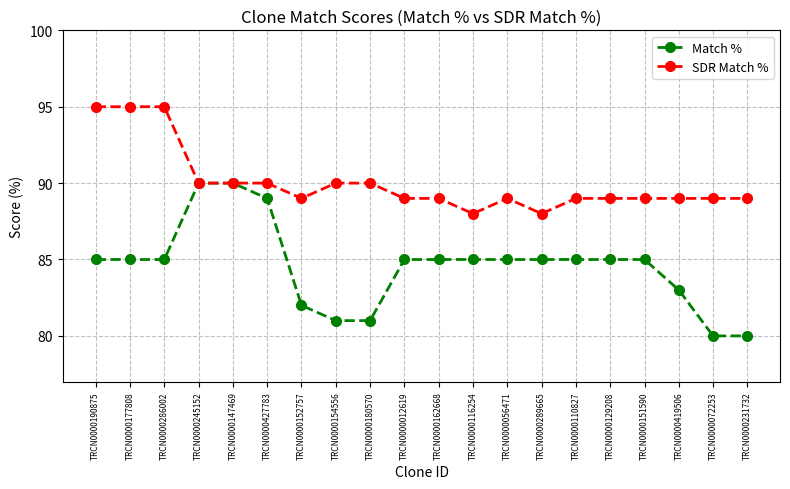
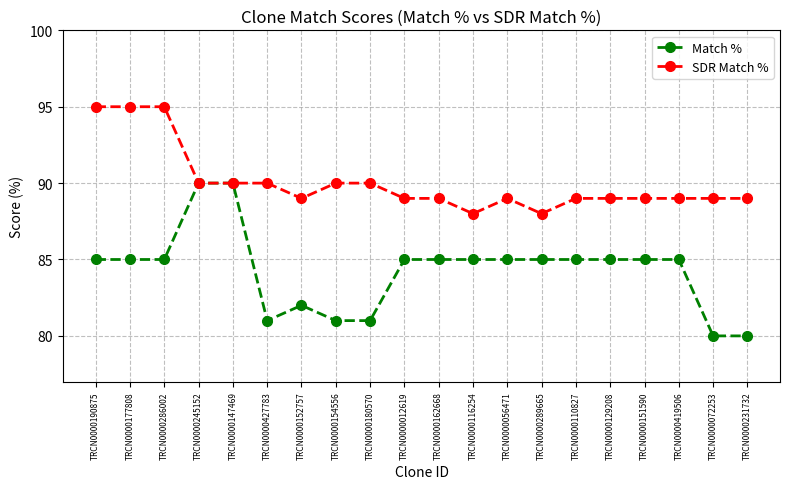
Match %, TRCN0000427783: 89 -> 81
Match %, TRCN0000419506: 83 -> 85
